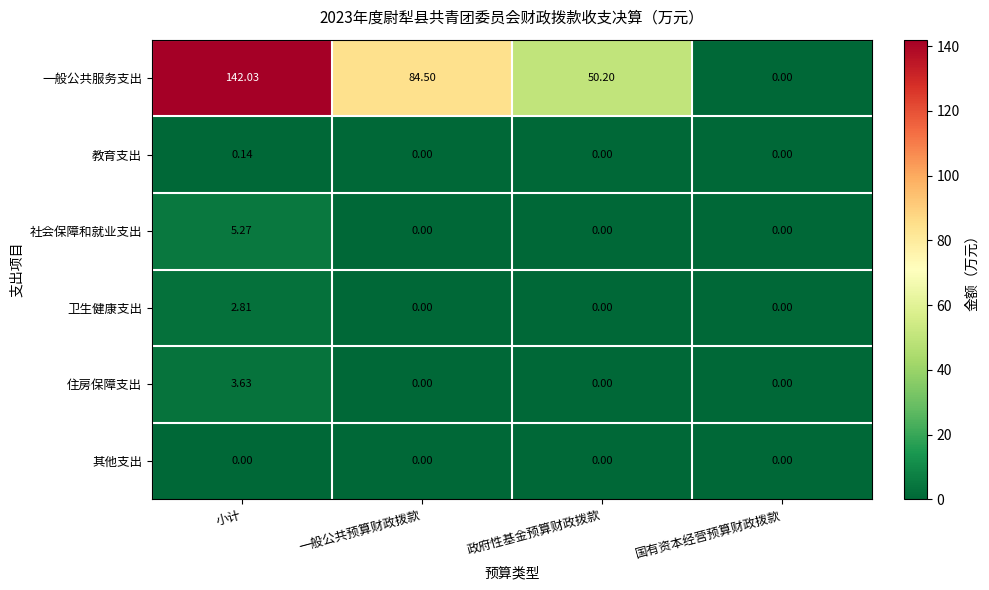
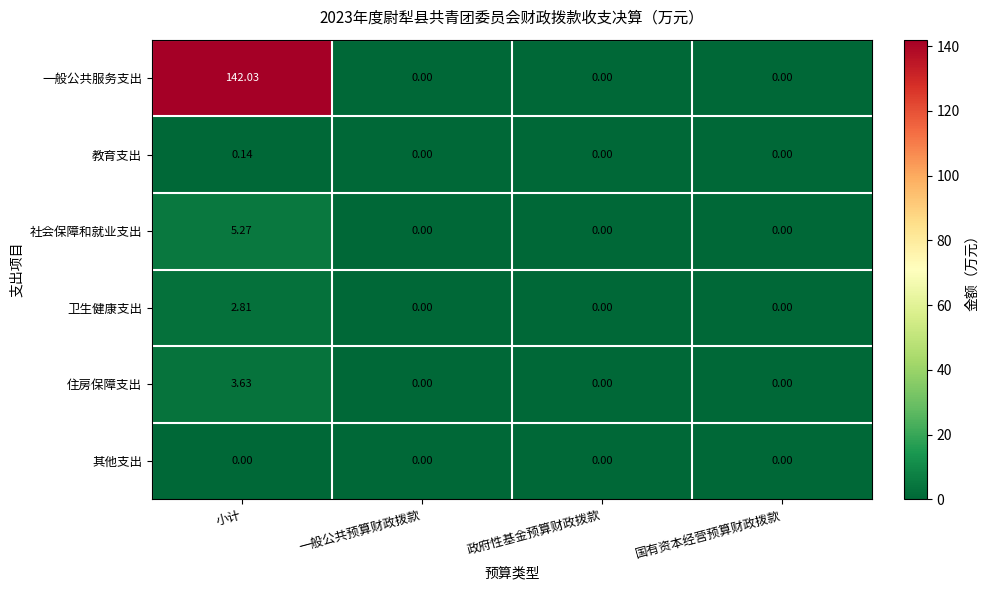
一般公共服务支出, 一般公共预算财政拨款: 84.50 -> 0.00
一般公共服务支出, 政府性基金预算财政拨款: 50.20 -> 0.00
